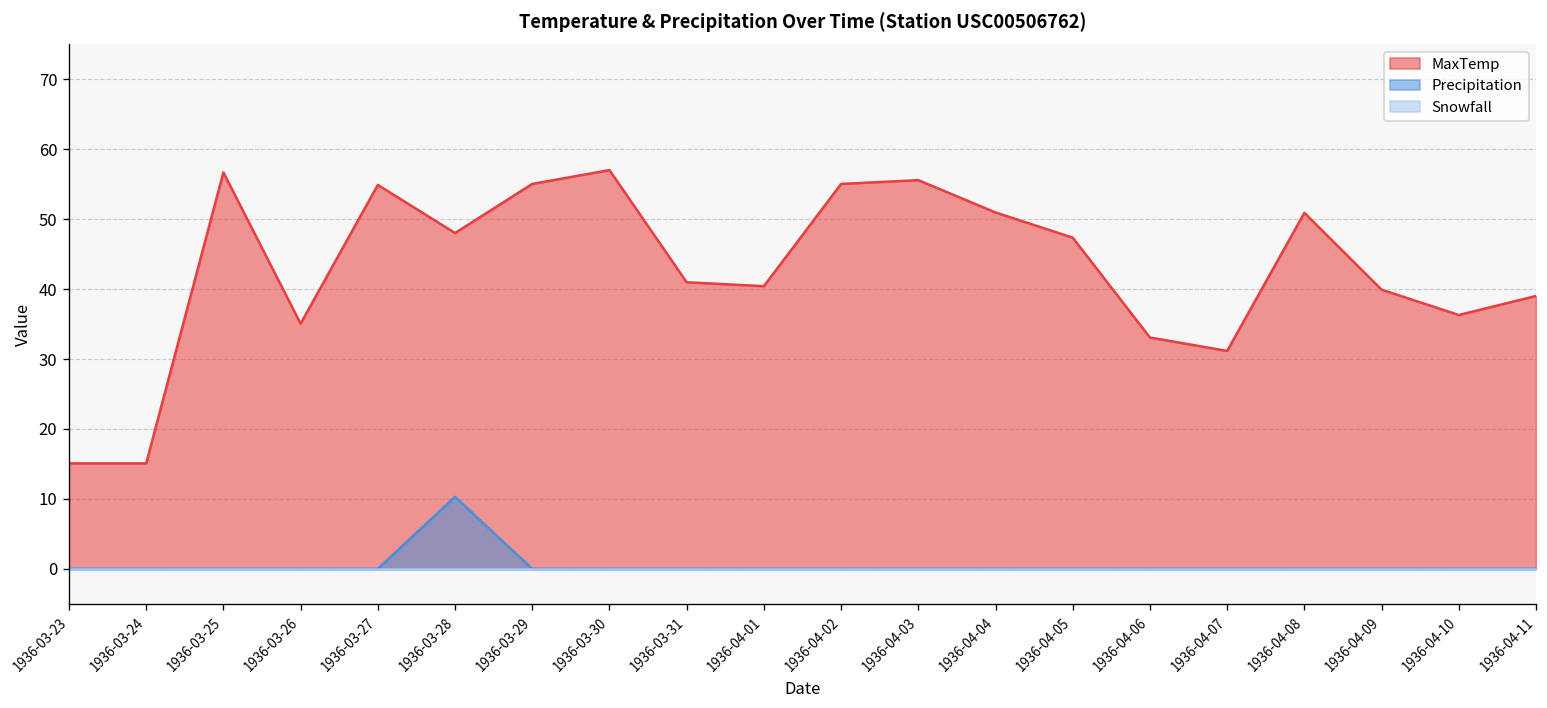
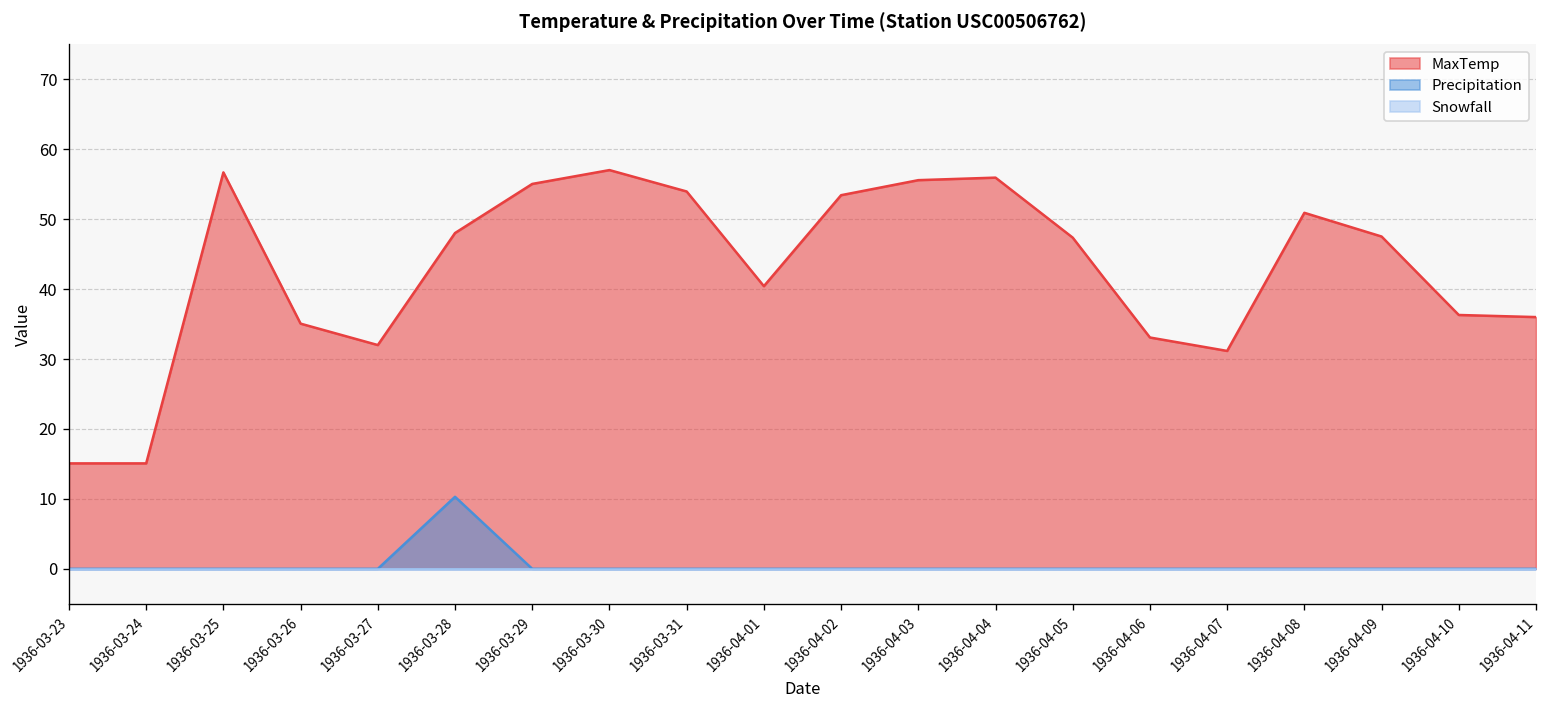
MaxTemp, 1936-03-27: 55 -> 32
MaxTemp, 1936-03-31: 41 -> 54
MaxTemp, 1936-04-02: 55 -> 53
MaxTemp, 1936-04-04: 51 -> 56
MaxTemp, 1936-04-09: 40 -> 48
MaxTemp, 1936-04-11: 39 -> 36
